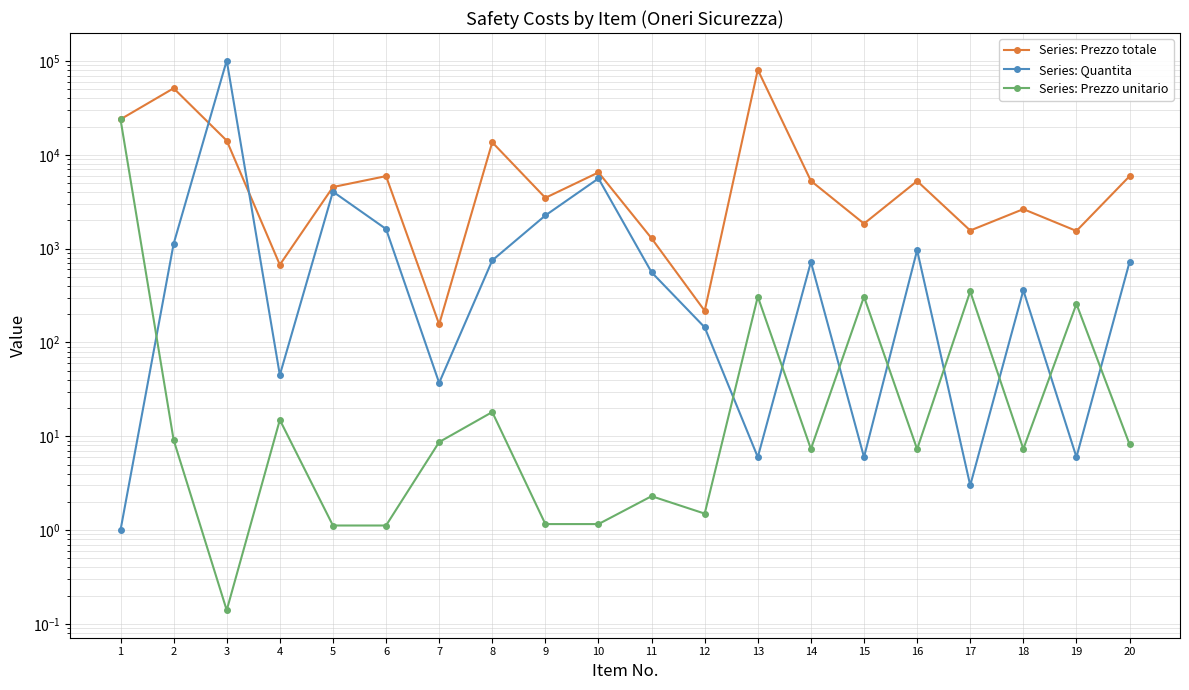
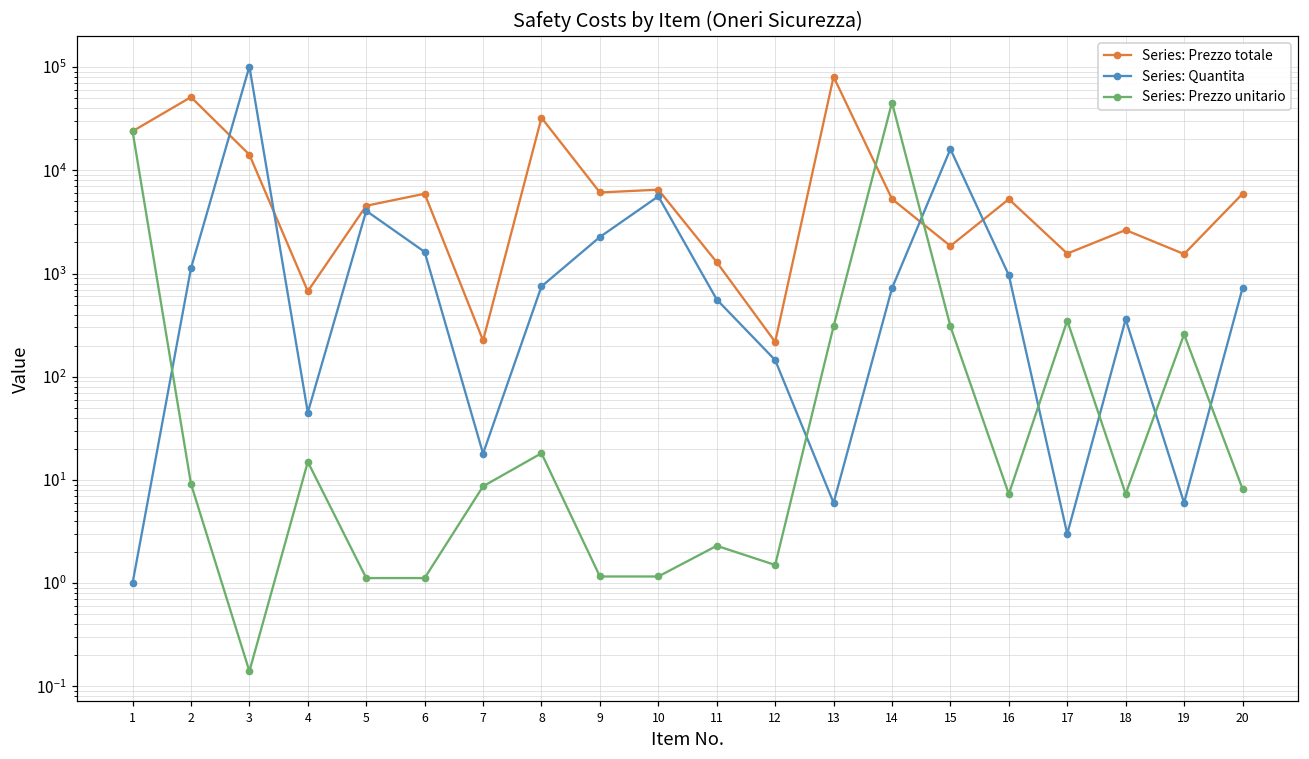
Series: Prezzo totale, 7: 160 -> 220
Series: Quantita, 7: 37 -> 18
Series: Prezzo totale, 8: 14000 -> 32000
Series: Prezzo totale, 9: 3500 -> 6000
Series: Prezzo unitario, 14: 7 -> 50000
Series: Quantita, 15: 6 -> 16000
